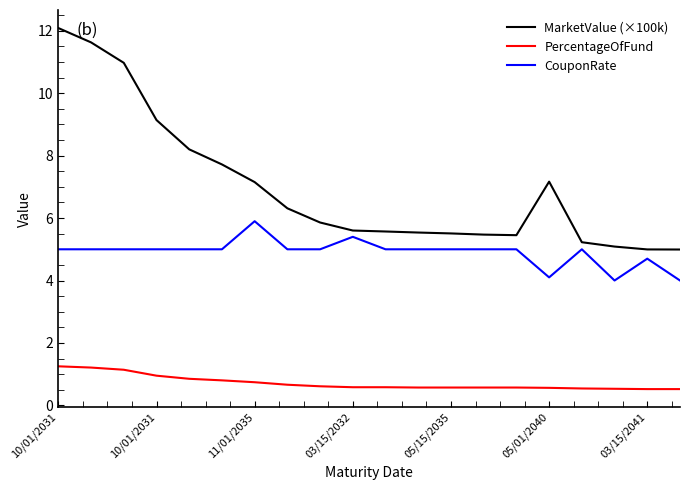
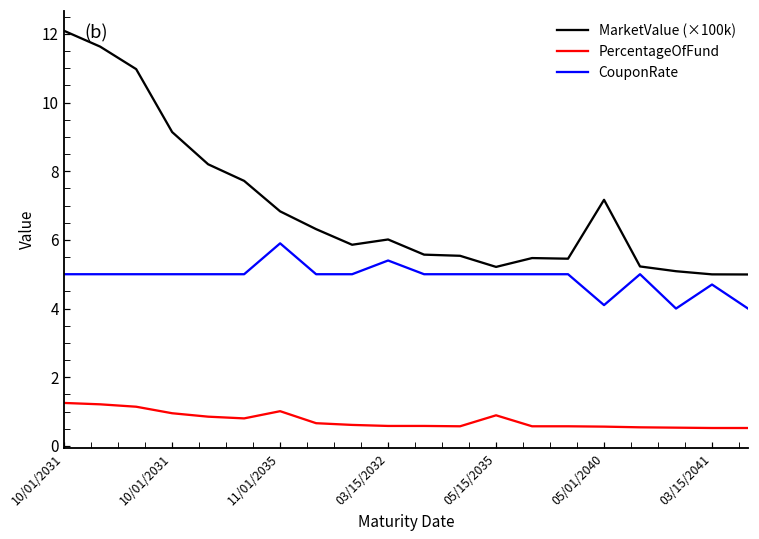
MarketValue (×100k), 11/01/2035: 7.2 -> 6.8
PercentageOfFund, 11/01/2035: 0.7 -> 1.0
MarketValue (×100k), 03/15/2032: 5.6 -> 6.0
MarketValue (×100k), 05/15/2035: 5.5 -> 5.2
PercentageOfFund, 05/15/2035: 0.6 -> 0.9
